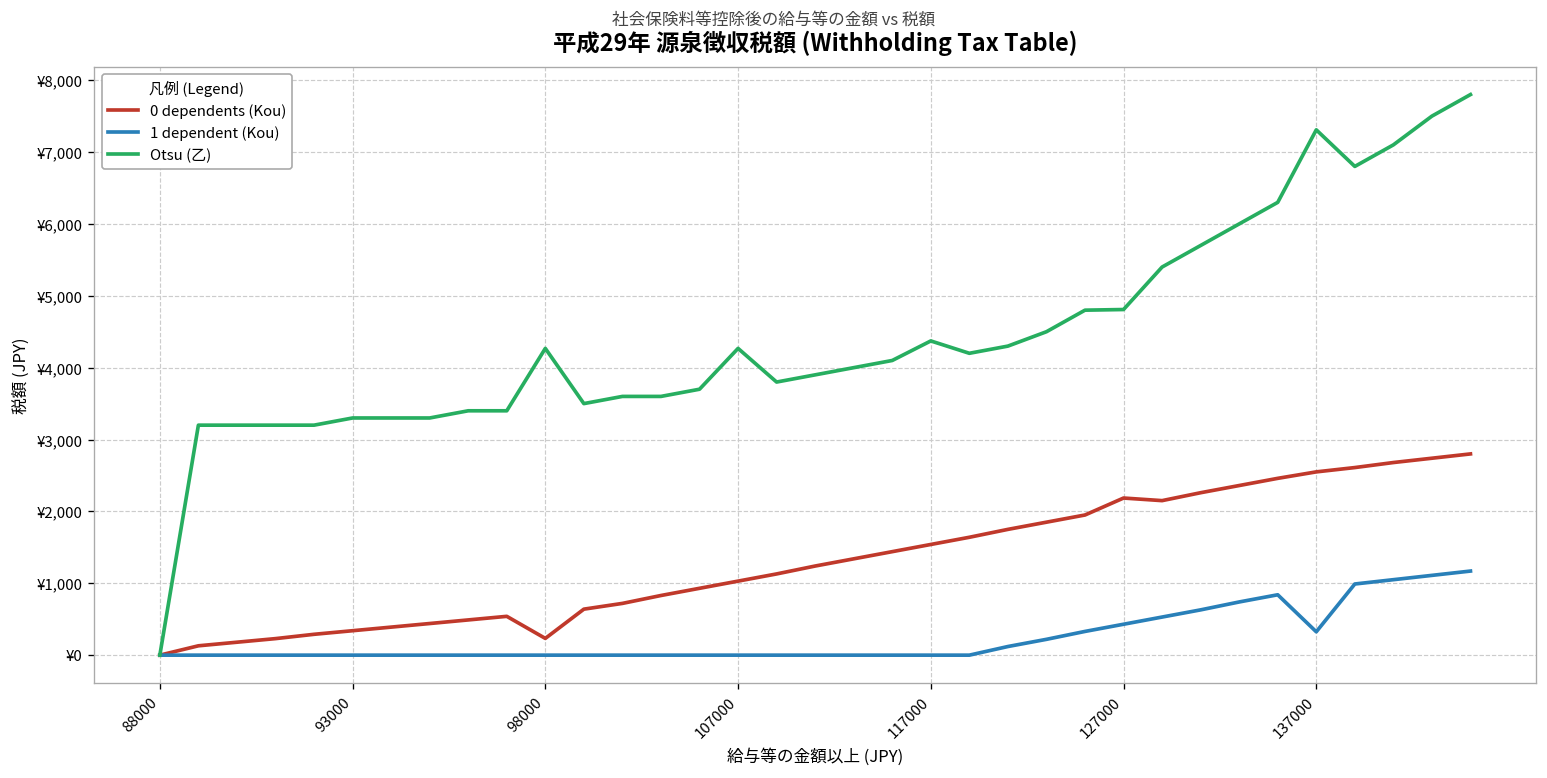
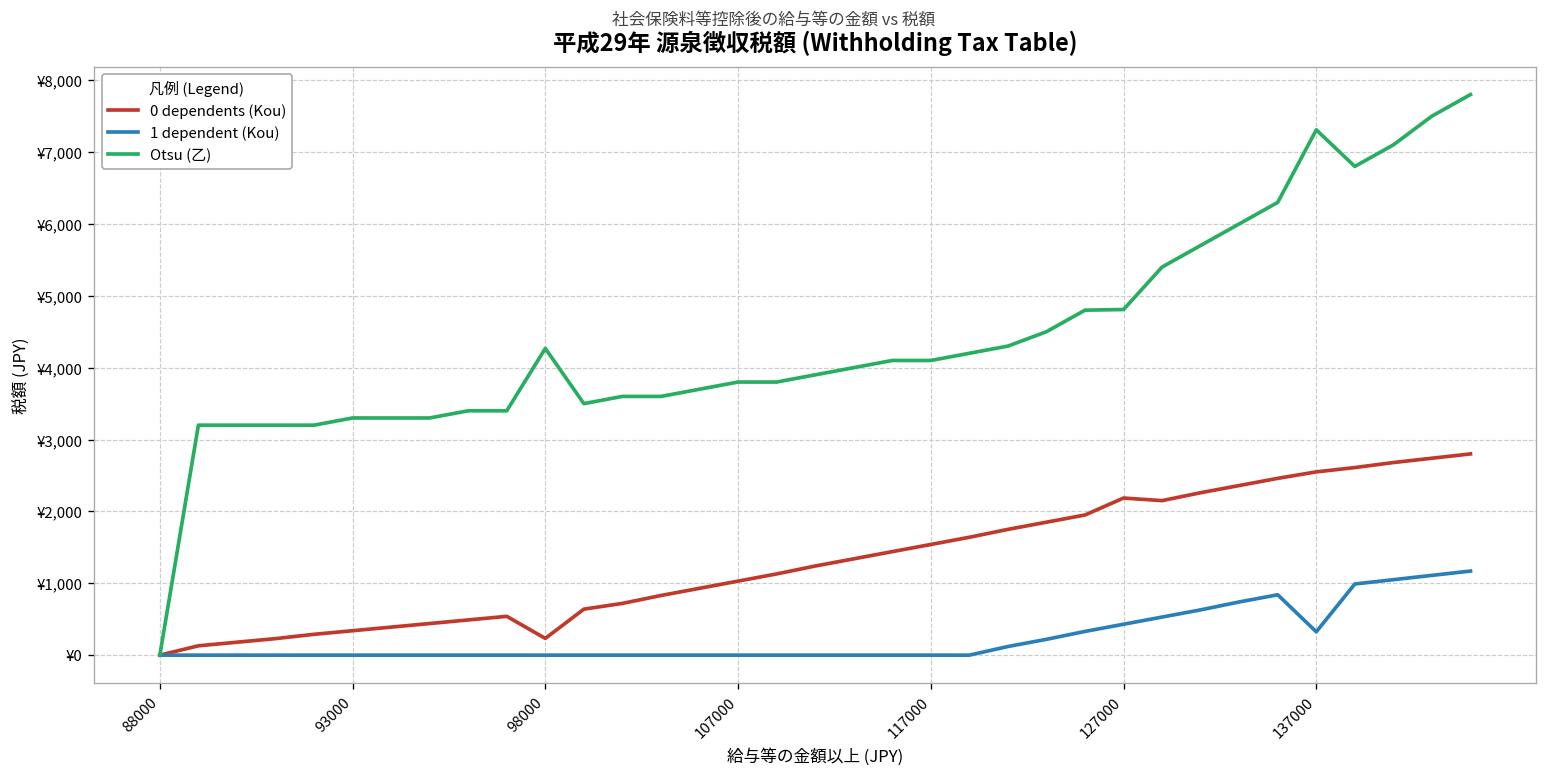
Otsu (乙), 107000: ¥4,300 -> ¥3,800
Otsu (乙), 117000: ¥4,400 -> ¥4,100
